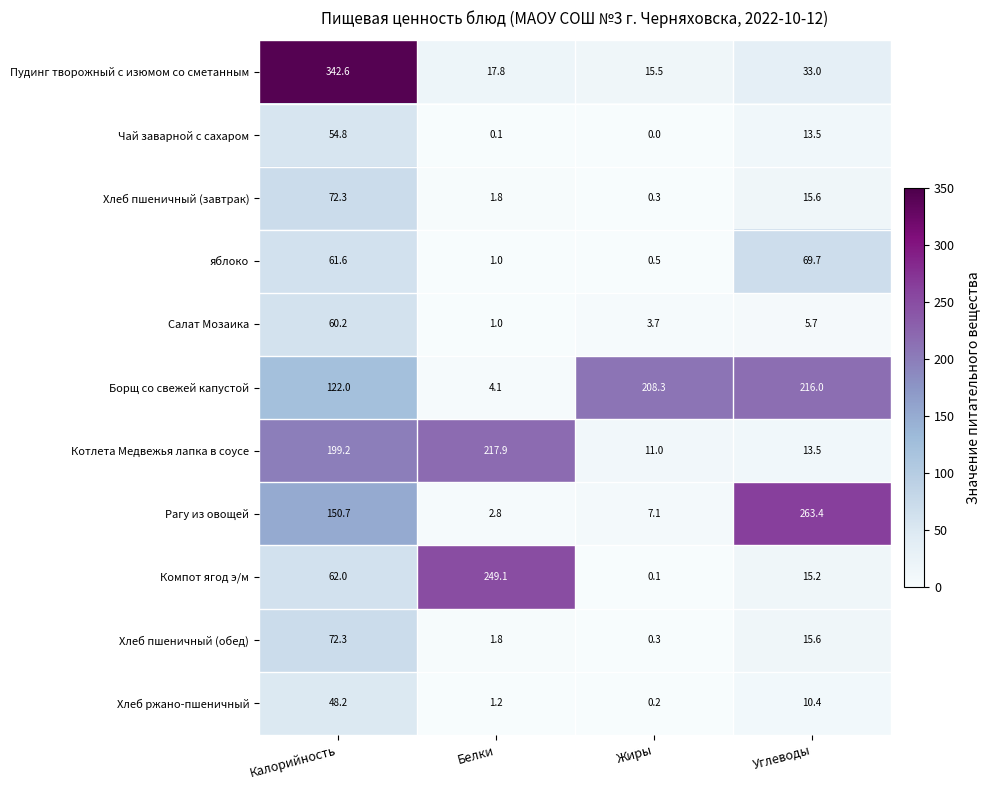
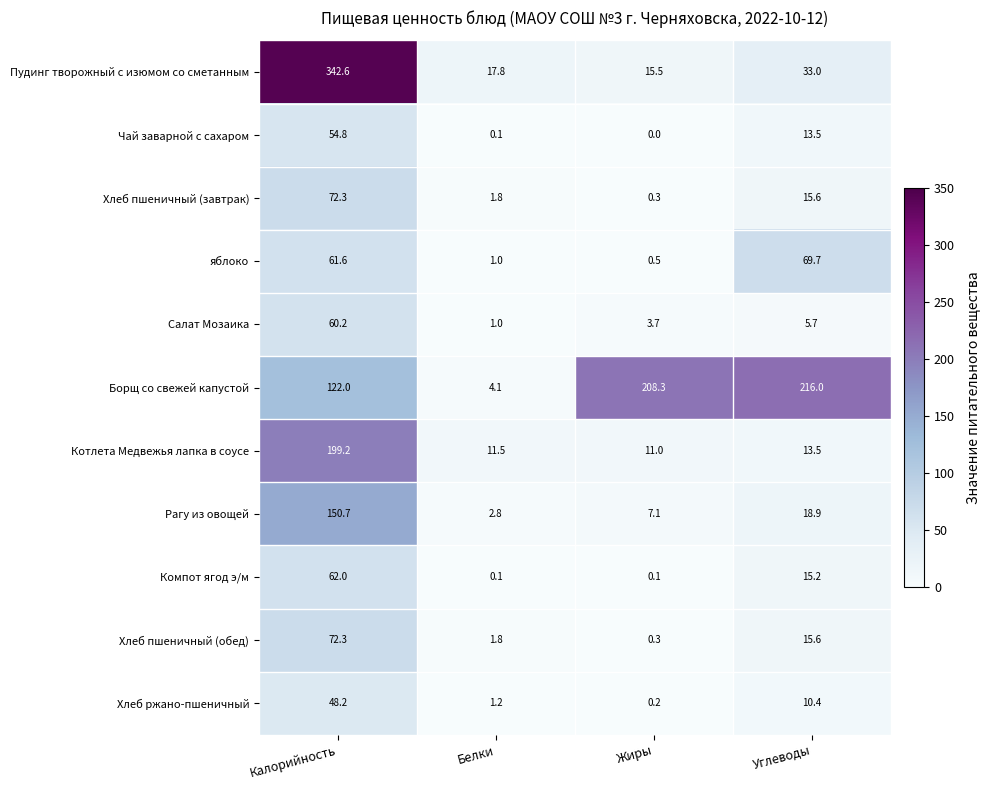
Котлета Медвежья лапка в соусе, Белки: 217.9 -> 11.5
Рагу из овощей, Углеводы: 263.4 -> 18.9
Компот ягод э/м, Белки: 249.1 -> 0.1
